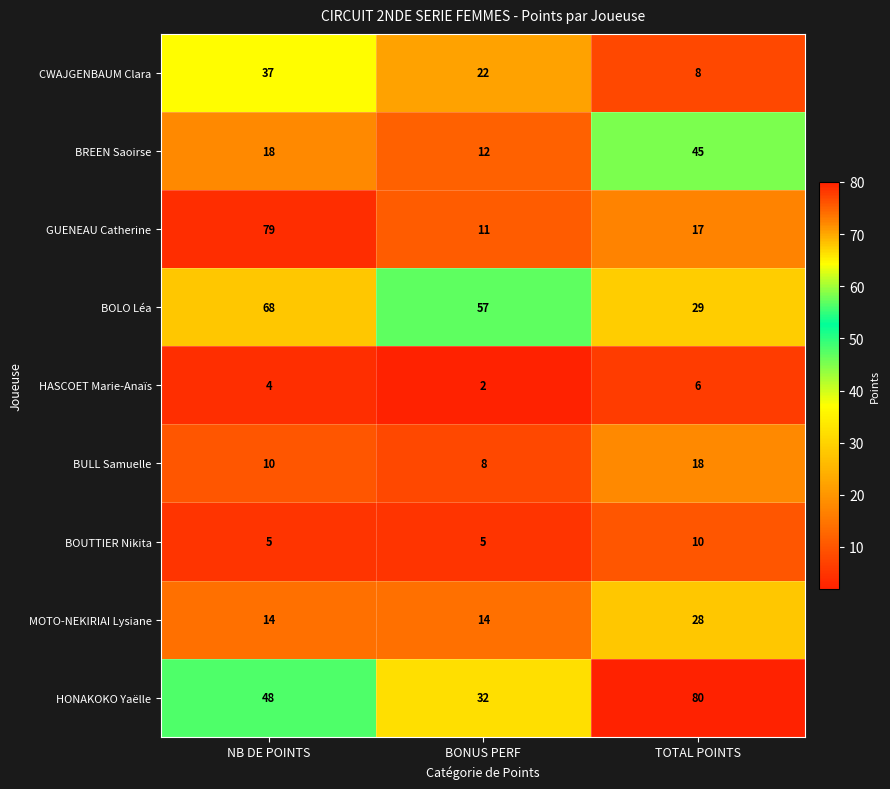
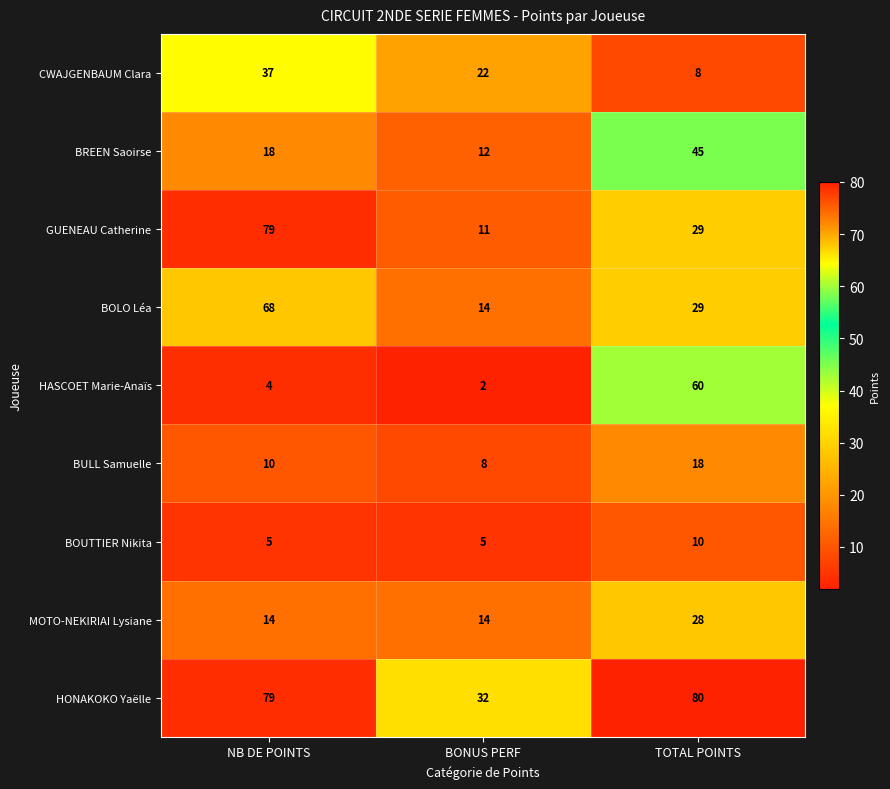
GUENEAU Catherine, TOTAL POINTS: 17 -> 29
BOLO Léa, BONUS PERF: 57 -> 14
HASCOET Marie-Anaïs, TOTAL POINTS: 6 -> 60
HONAKOKO Yaëlle, NB DE POINTS: 48 -> 79
